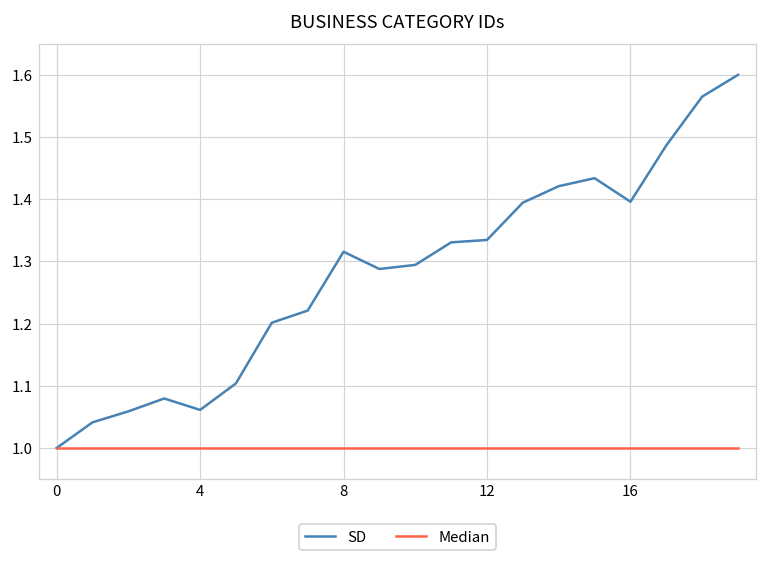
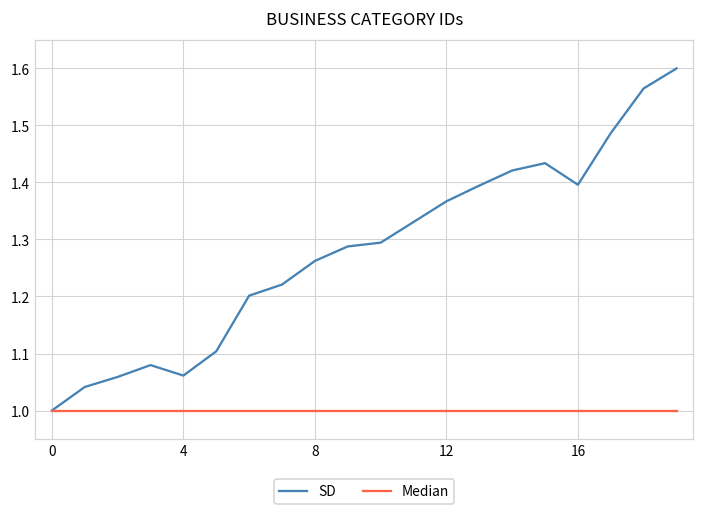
SD, 8: 1.32 -> 1.26
SD, 12: 1.33 -> 1.37
